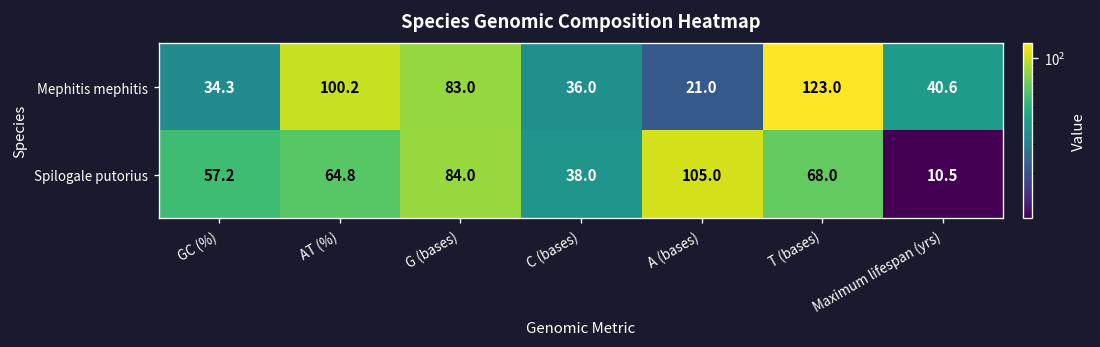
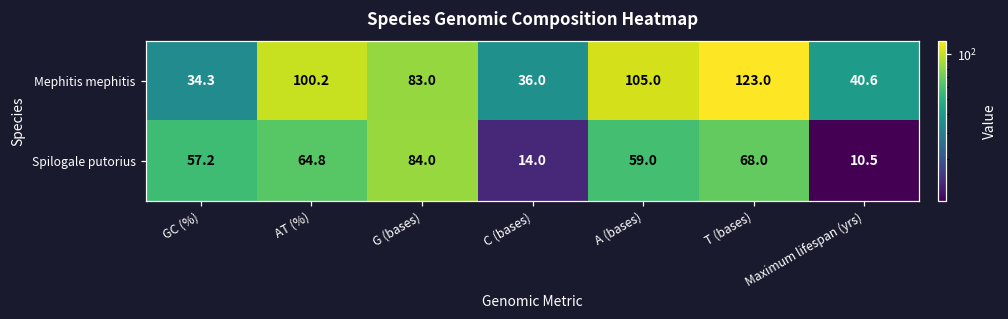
Mephitis mephitis, A (bases): 21.0 -> 105.0
Spilogale putorius, C (bases): 38.0 -> 14.0
Spilogale putorius, A (bases): 105.0 -> 59.0
